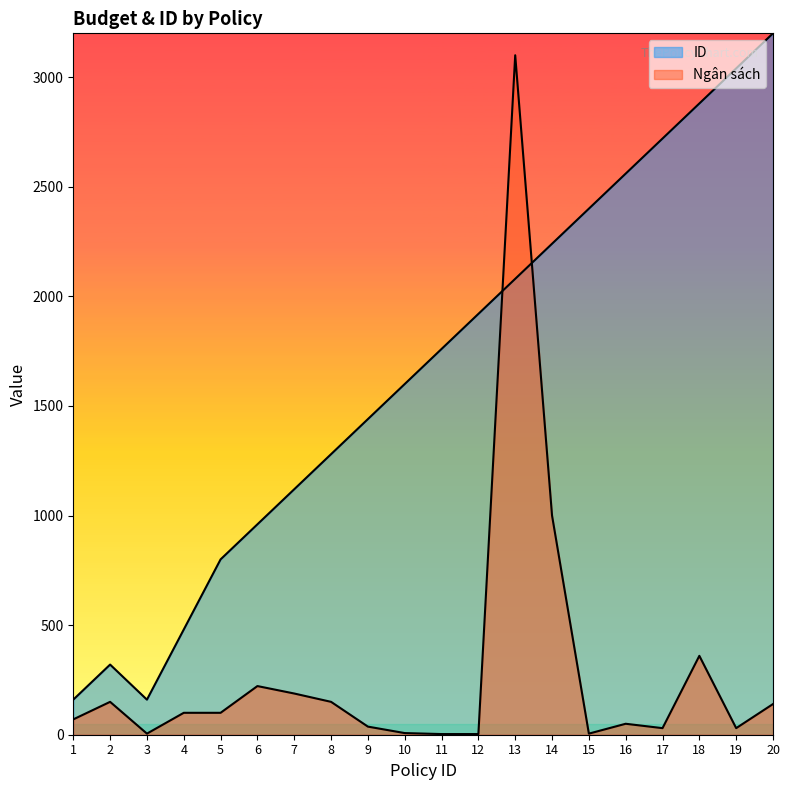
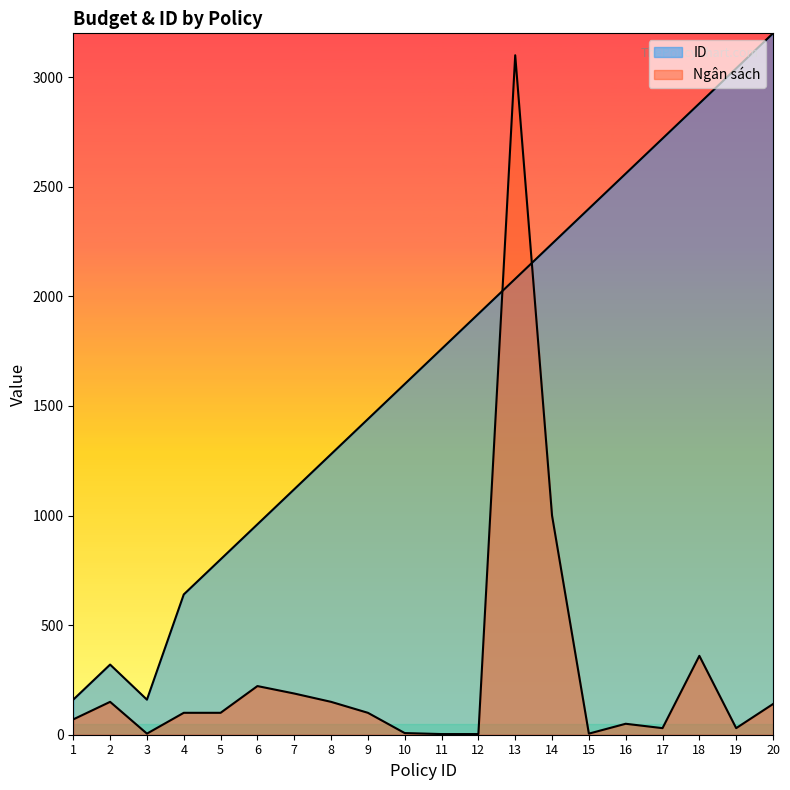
ID, 4: 480 -> 640
Ngân sách, 9: 40 -> 100
